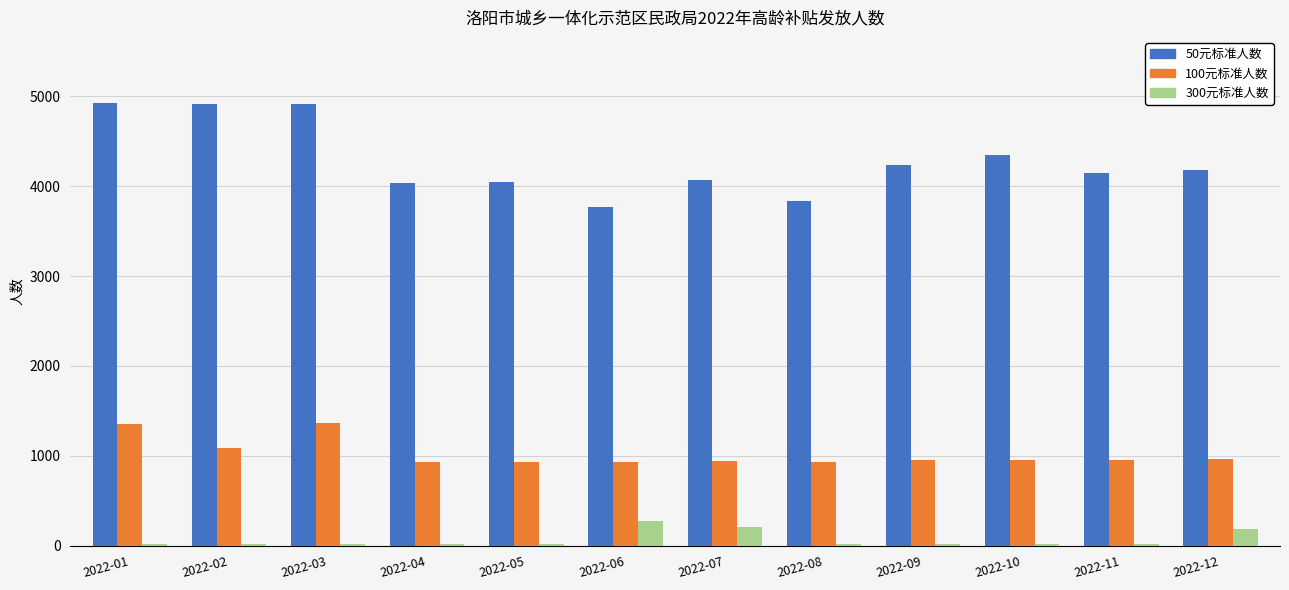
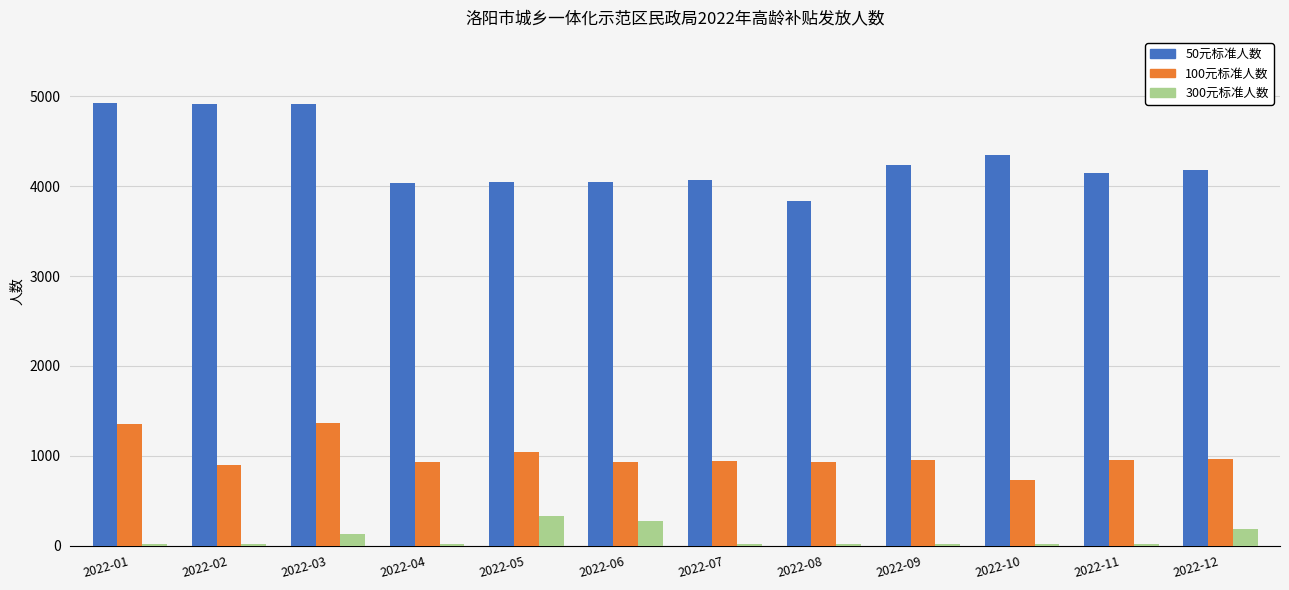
100元标准人数, 2022-02: 1100 -> 900
300元标准人数, 2022-03: 0 -> 100
100元标准人数, 2022-05: 900 -> 1000
300元标准人数, 2022-05: 0 -> 300
50元标准人数, 2022-06: 3800 -> 4100
300元标准人数, 2022-07: 200 -> 0
100元标准人数, 2022-10: 1000 -> 700
